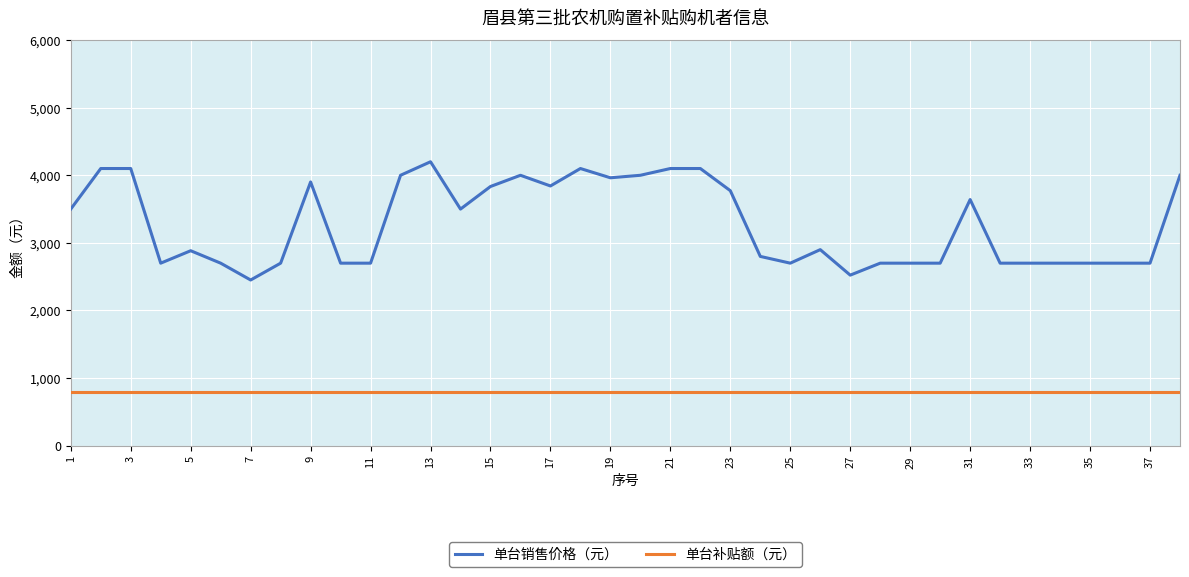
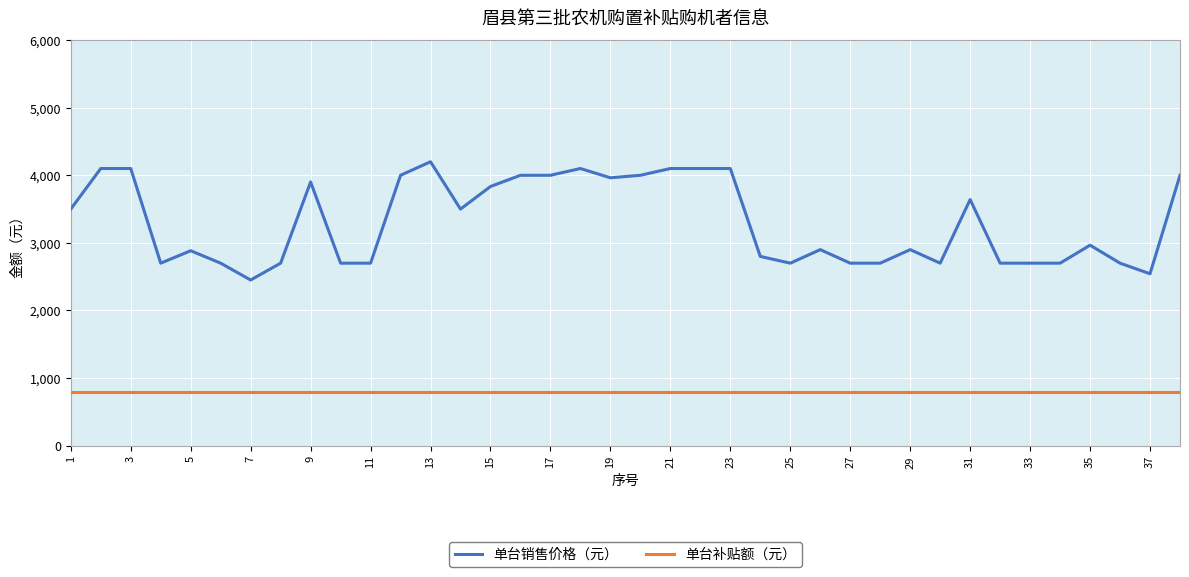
单台销售价格（元）, 17: 3,800 -> 4,000
单台销售价格（元）, 23: 3,800 -> 4,100
单台销售价格（元）, 27: 2,500 -> 2,700
单台销售价格（元）, 29: 2,700 -> 2,900
单台销售价格（元）, 35: 2,700 -> 3,000
单台销售价格（元）, 37: 2,700 -> 2,500
